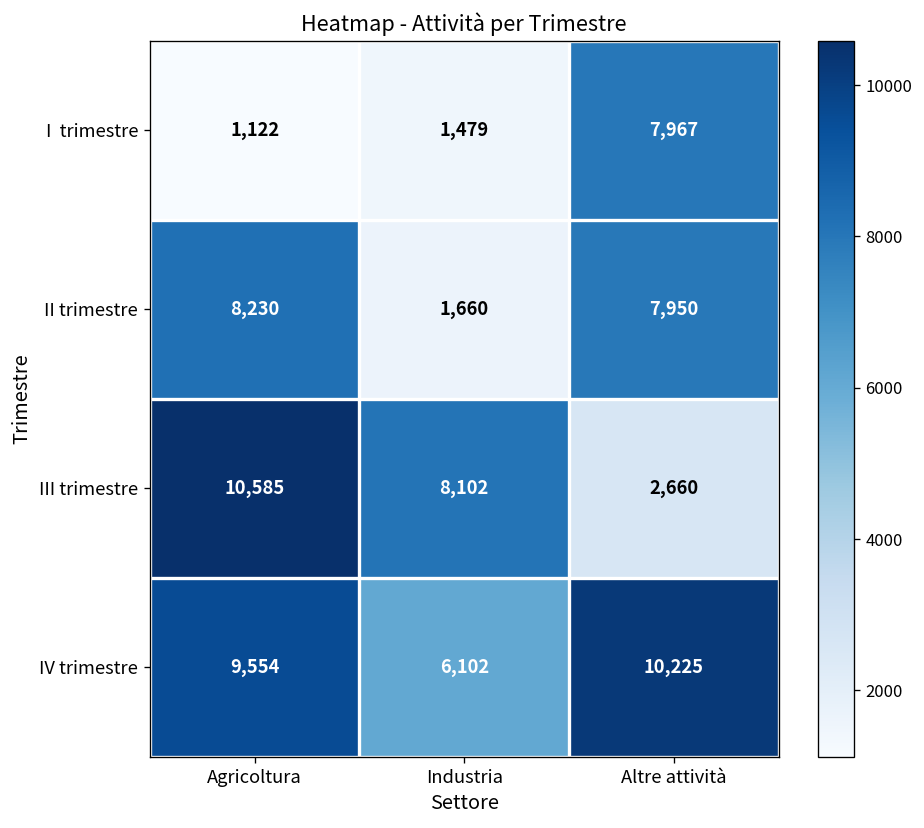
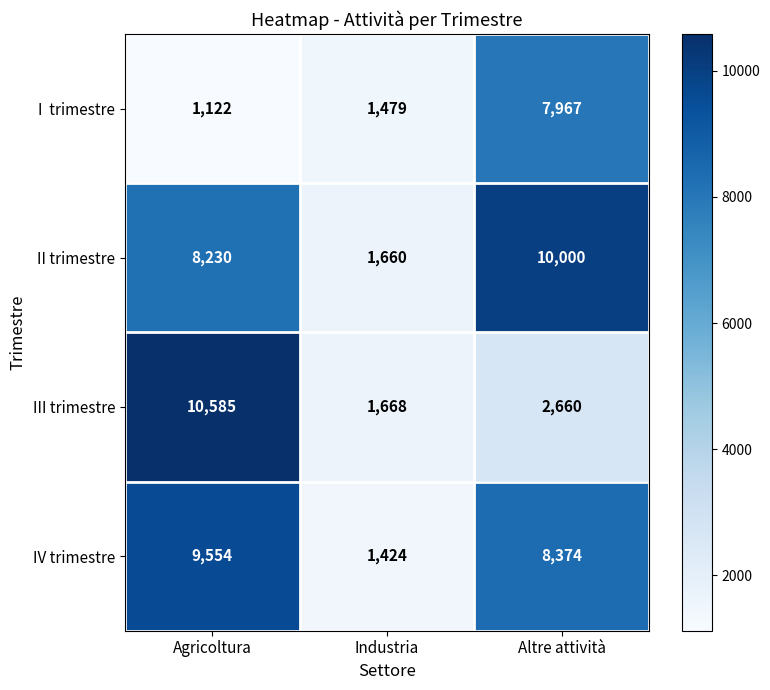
II trimestre, Altre attività: 7,950 -> 10,000
III trimestre, Industria: 8,102 -> 1,668
IV trimestre, Industria: 6,102 -> 1,424
IV trimestre, Altre attività: 10,225 -> 8,374
